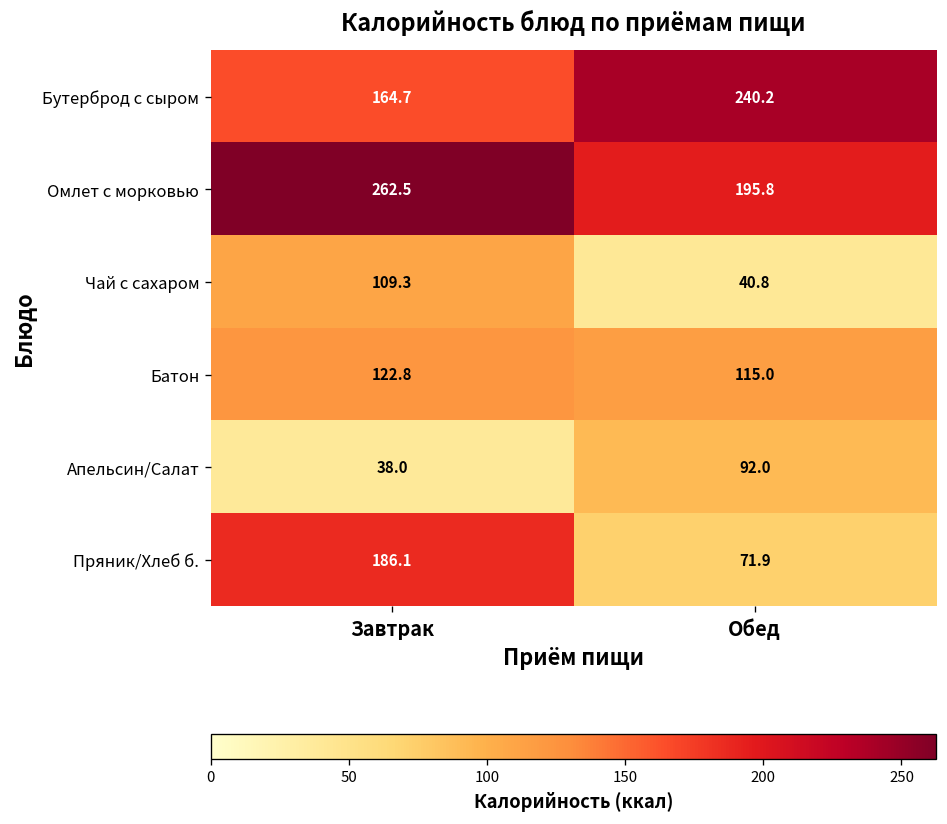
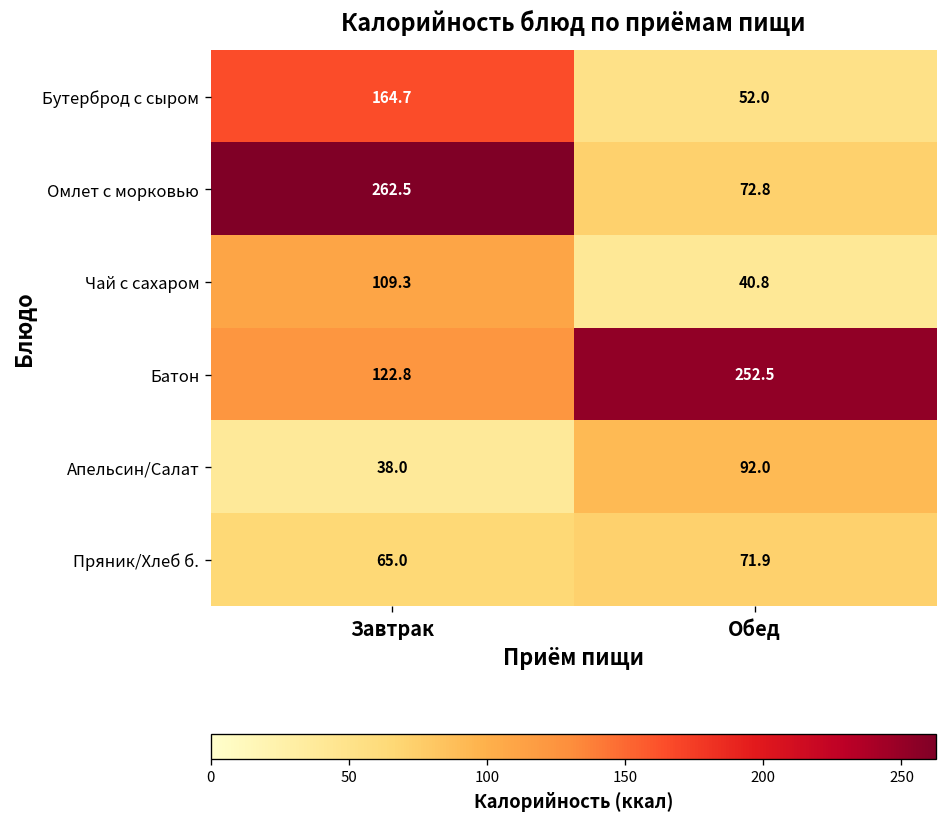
Бутерброд с сыром, Обед: 240.2 -> 52.0
Омлет с морковью, Обед: 195.8 -> 72.8
Батон, Обед: 115.0 -> 252.5
Пряник/Хлеб б., Завтрак: 186.1 -> 65.0
